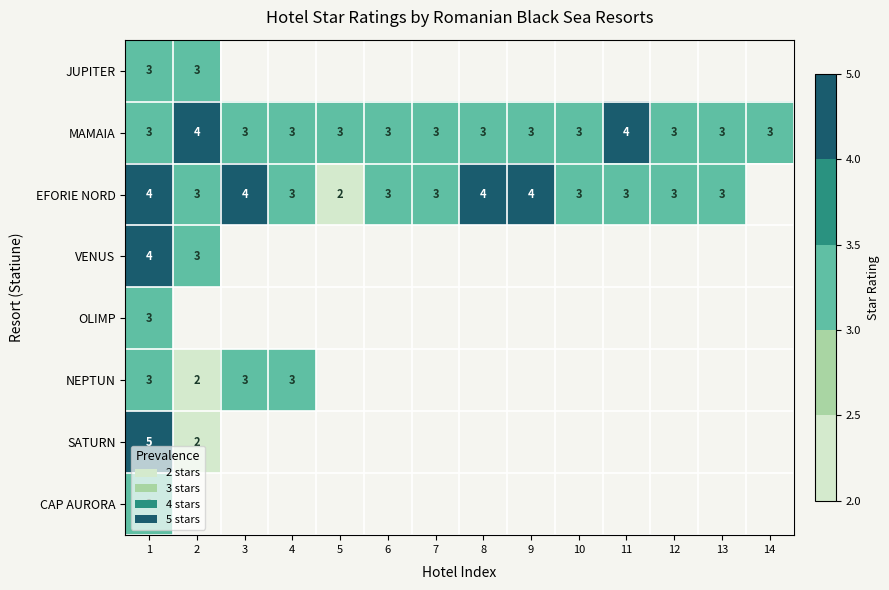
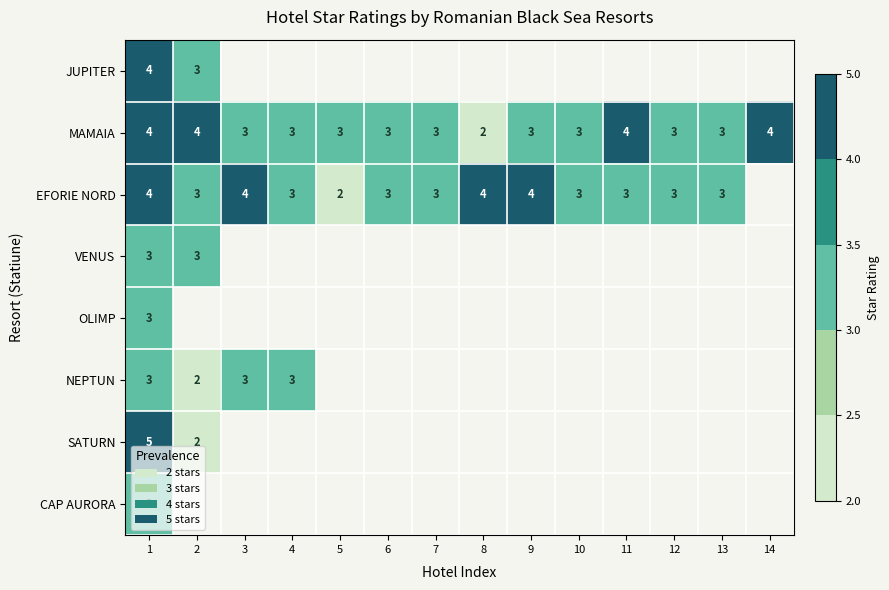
JUPITER, 1: 3 -> 4
MAMAIA, 1: 3 -> 4
MAMAIA, 8: 3 -> 2
MAMAIA, 14: 3 -> 4
VENUS, 1: 4 -> 3
